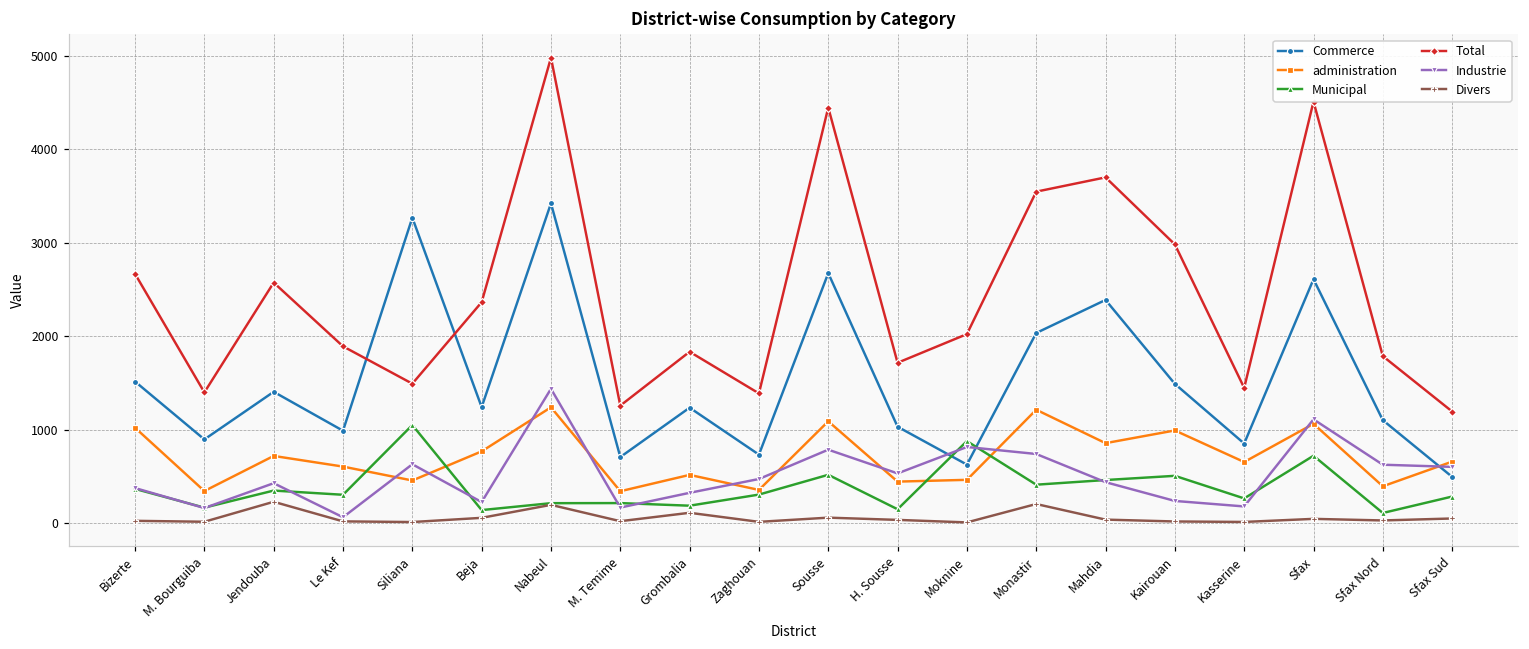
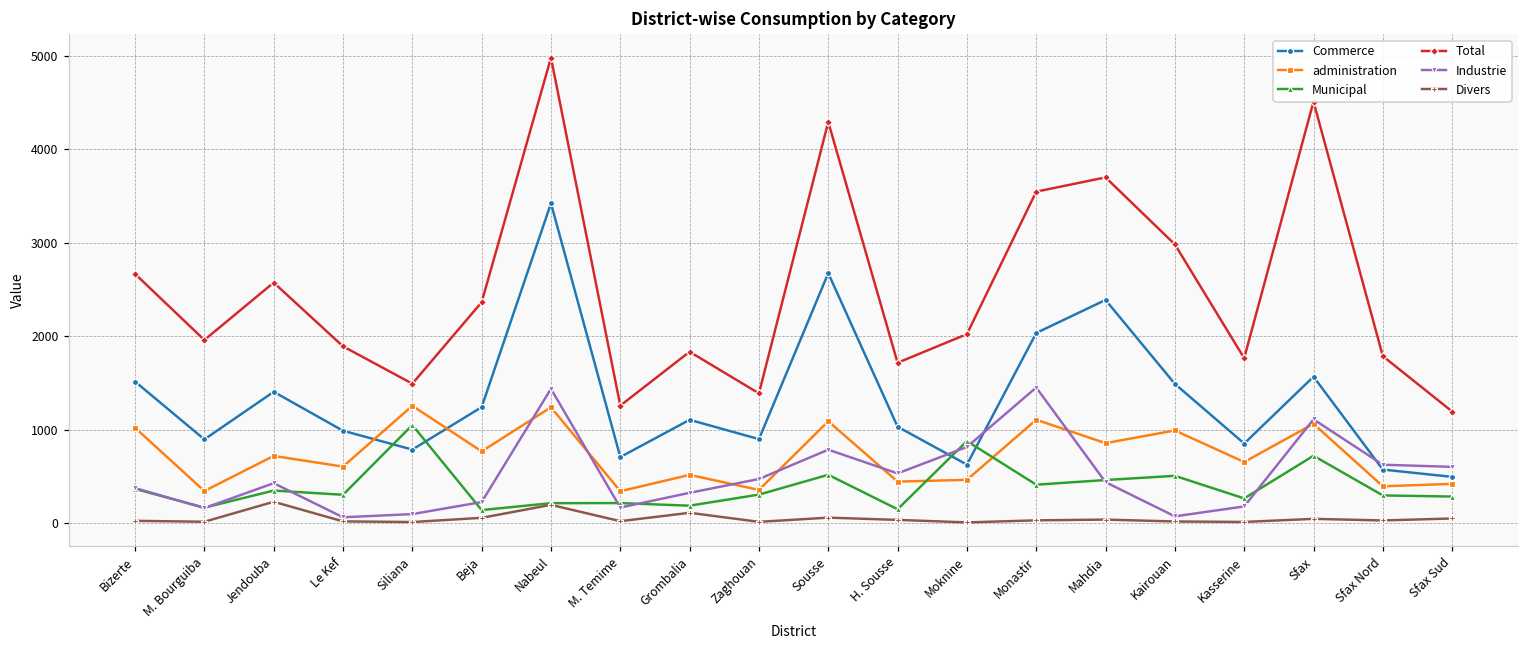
Total, M. Bourguiba: 1400 -> 2000
Commerce, Siliana: 3300 -> 800
administration, Siliana: 500 -> 1300
Industrie, Siliana: 600 -> 100
Commerce, Grombalia: 1200 -> 1100
Commerce, Zaghouan: 700 -> 900
Total, Sousse: 4400 -> 4300
administration, Monastir: 1200 -> 1100
Industrie, Monastir: 700 -> 1500
Divers, Monastir: 200 -> 0
Industrie, Kairouan: 200 -> 100
Total, Kasserine: 1400 -> 1800
Commerce, Sfax: 2600 -> 1600
Commerce, Sfax Nord: 1100 -> 600
Municipal, Sfax Nord: 100 -> 300
administration, Sfax Sud: 700 -> 400
